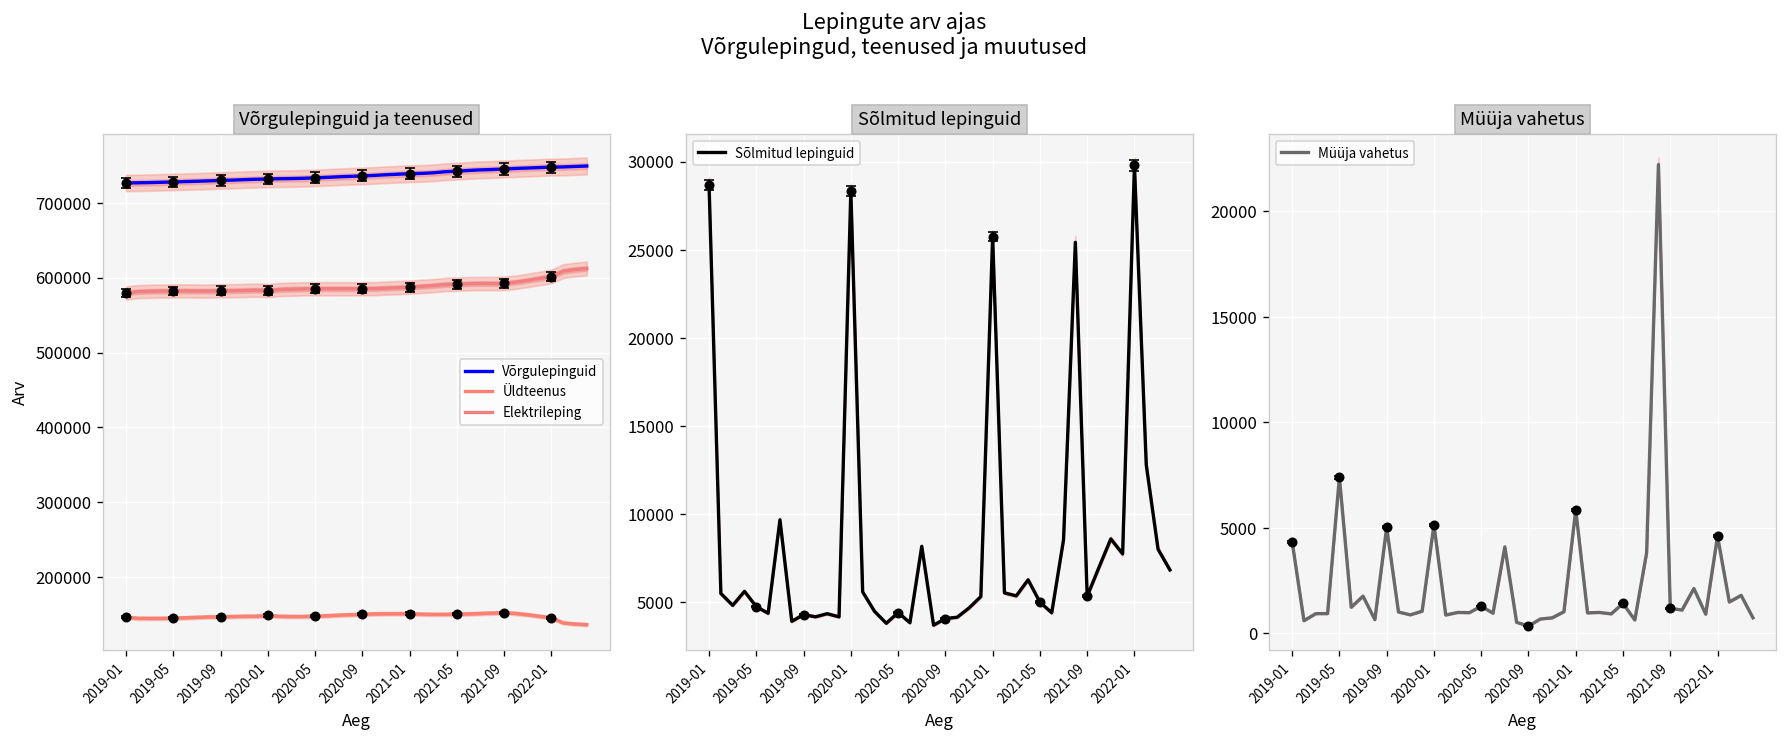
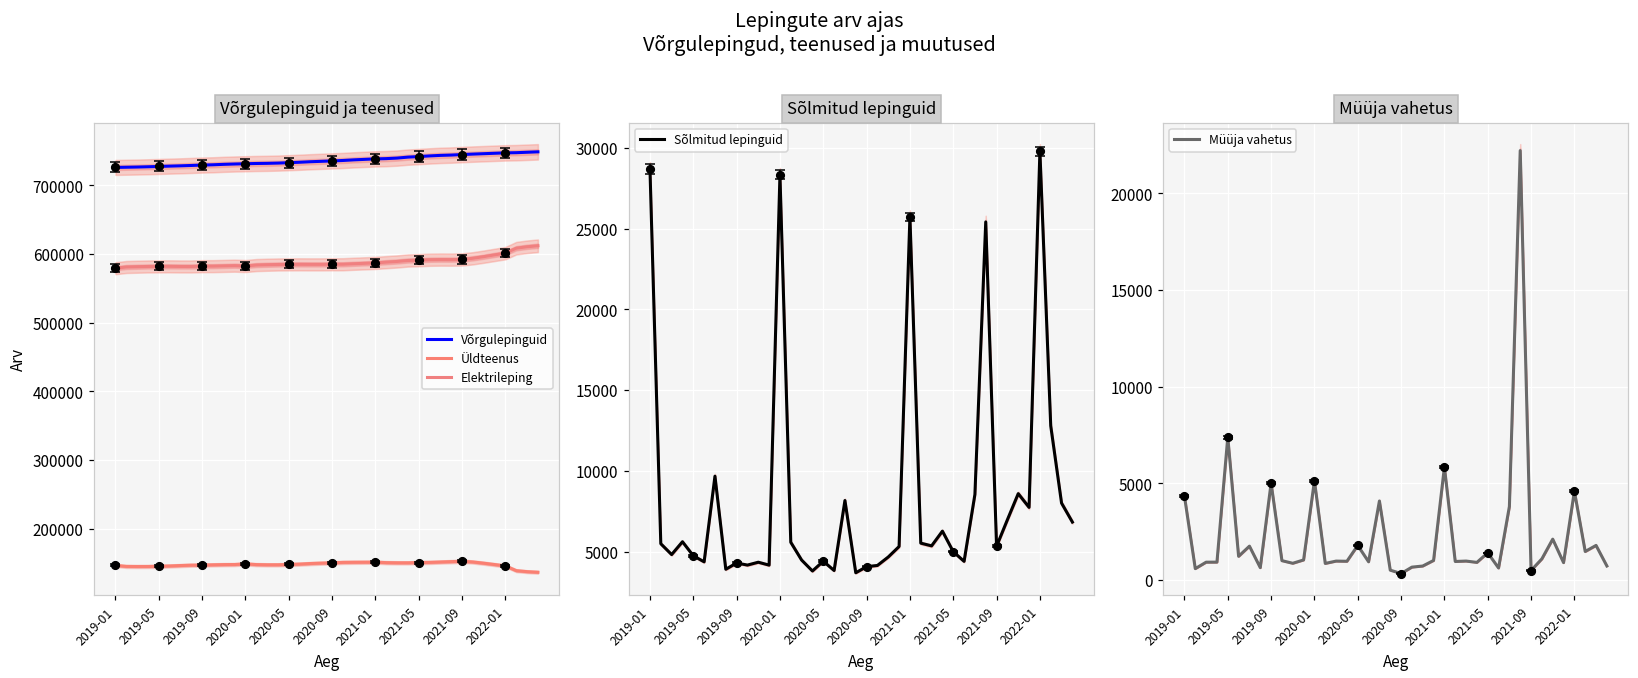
Müüja vahetus, Müüja vahetus, 2020-05: 1300 -> 1800
Müüja vahetus, Müüja vahetus, 2021-09: 1200 -> 500
